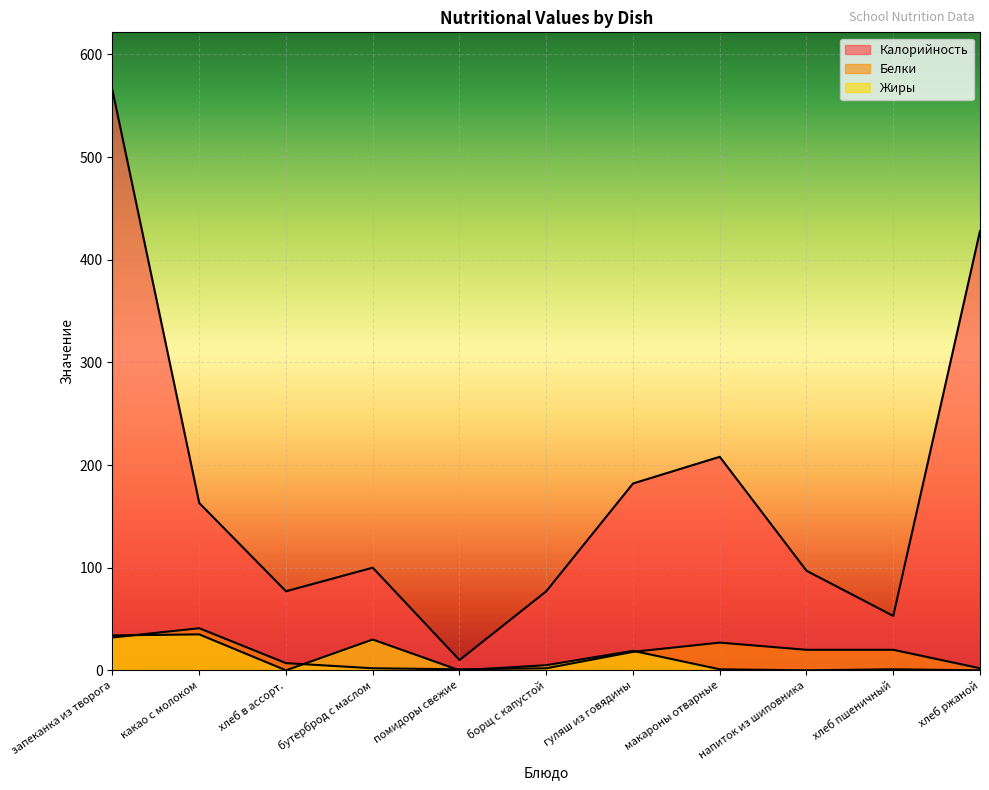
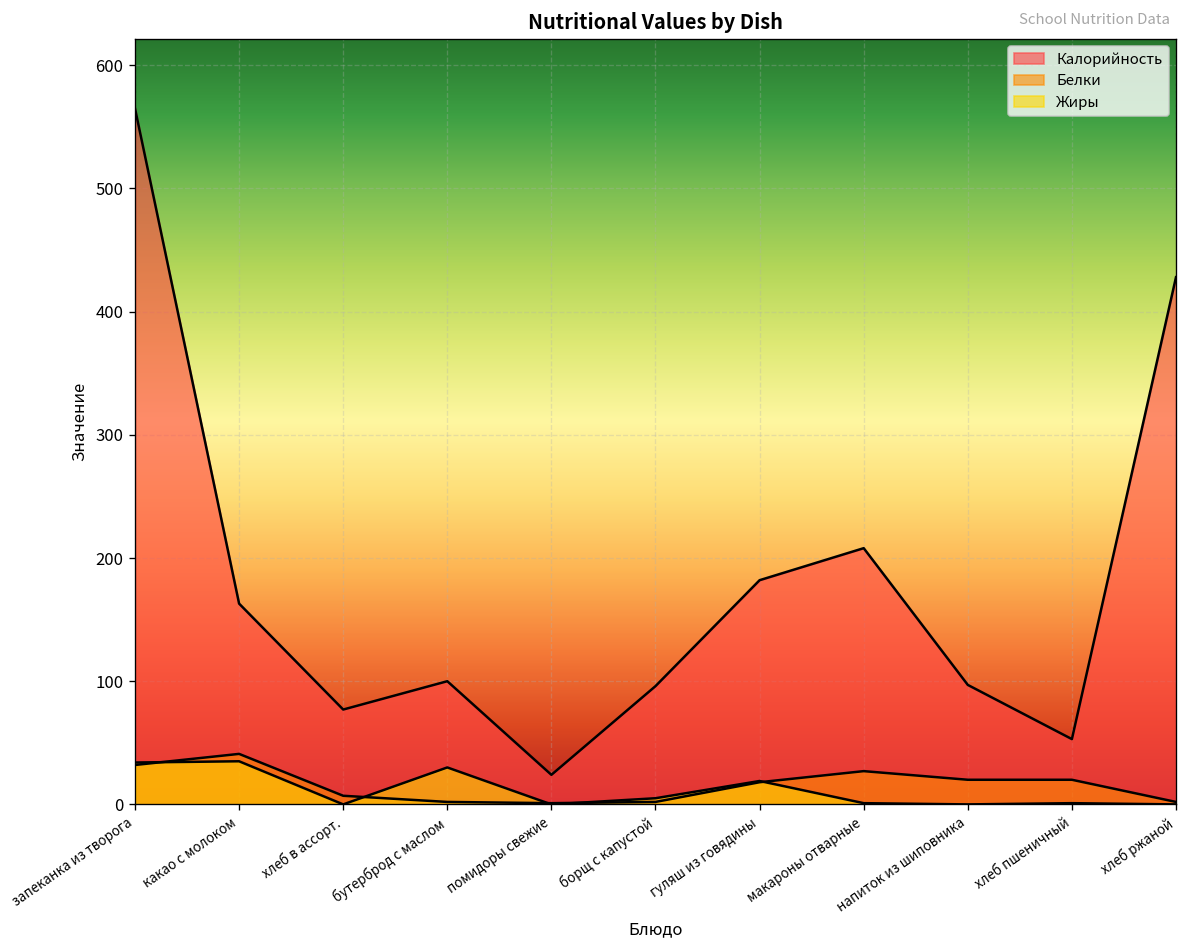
Калорийность, помидоры свежие: 10 -> 24
Калорийность, борщ с капустой: 77 -> 96
